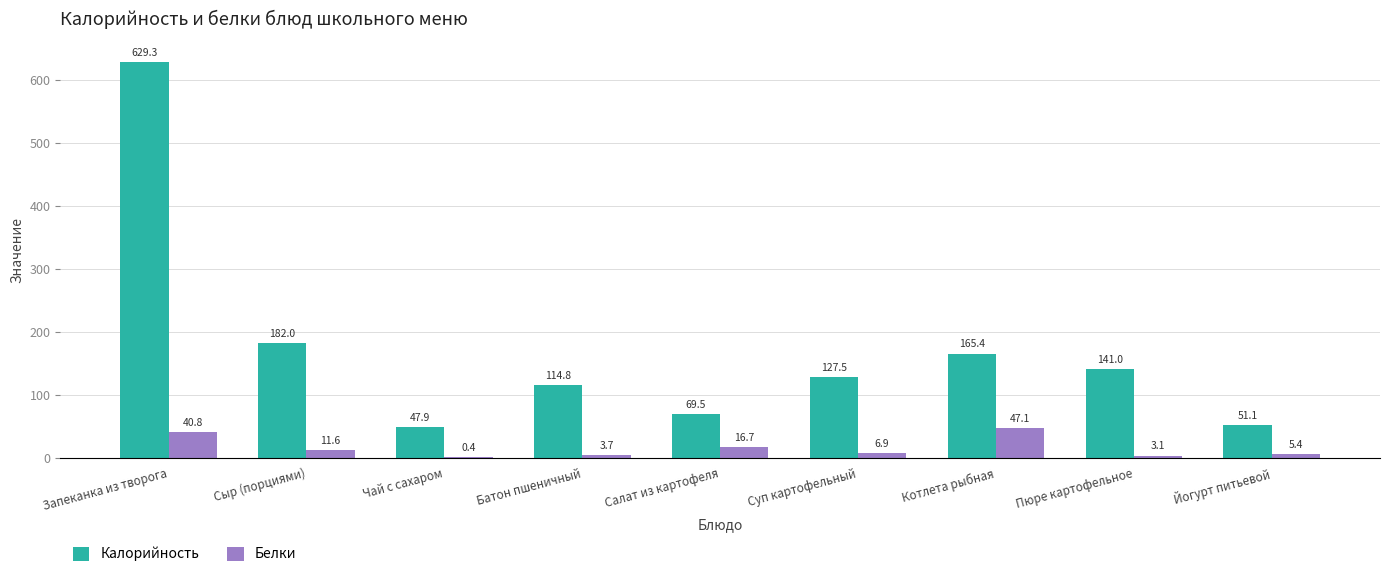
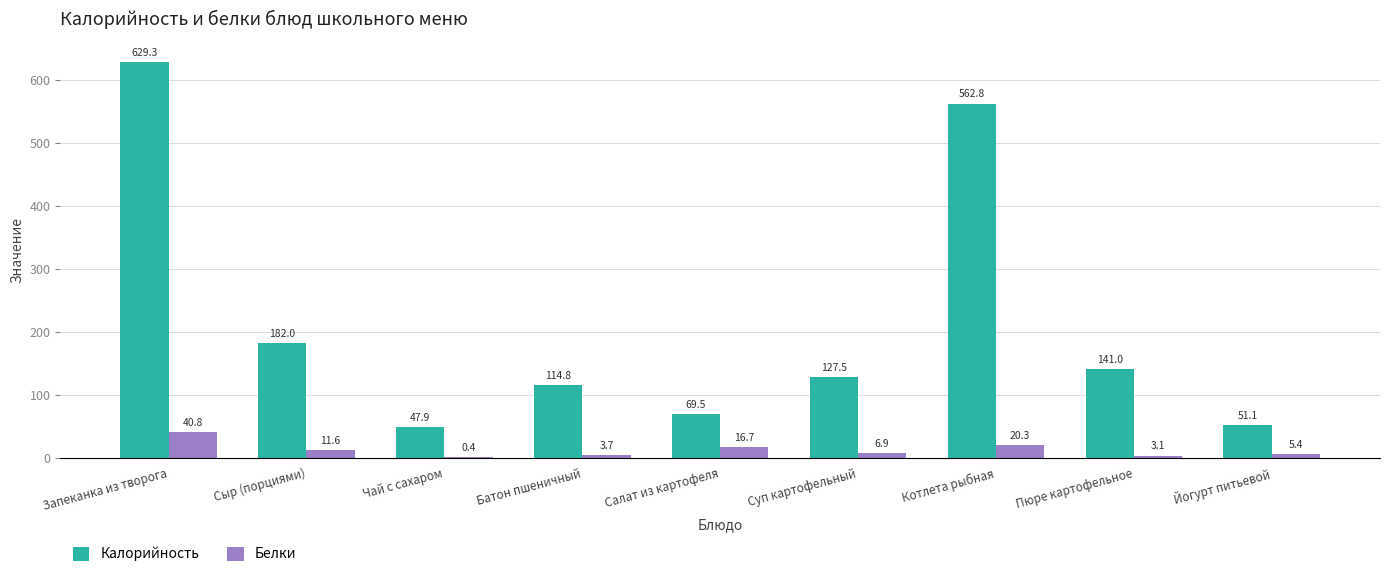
Калорийность, Котлета рыбная: 165.4 -> 562.8
Белки, Котлета рыбная: 47.1 -> 20.3
